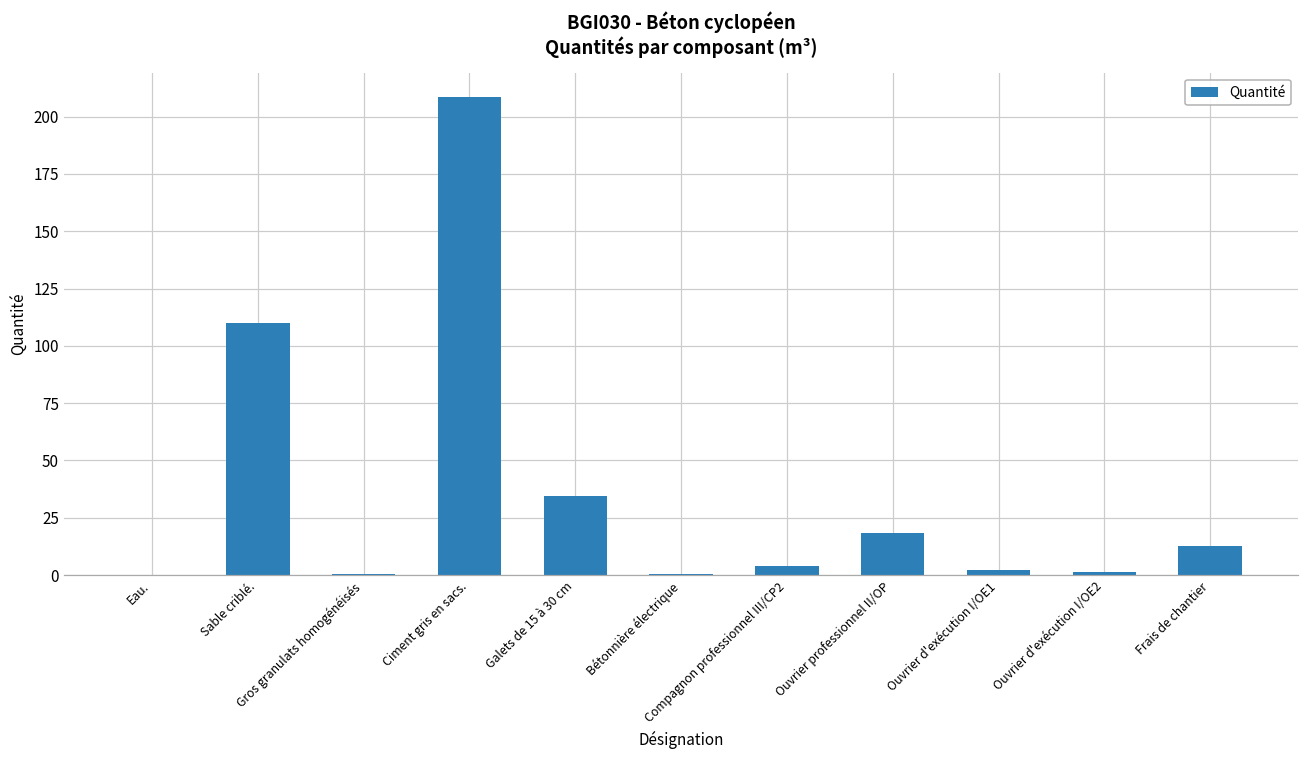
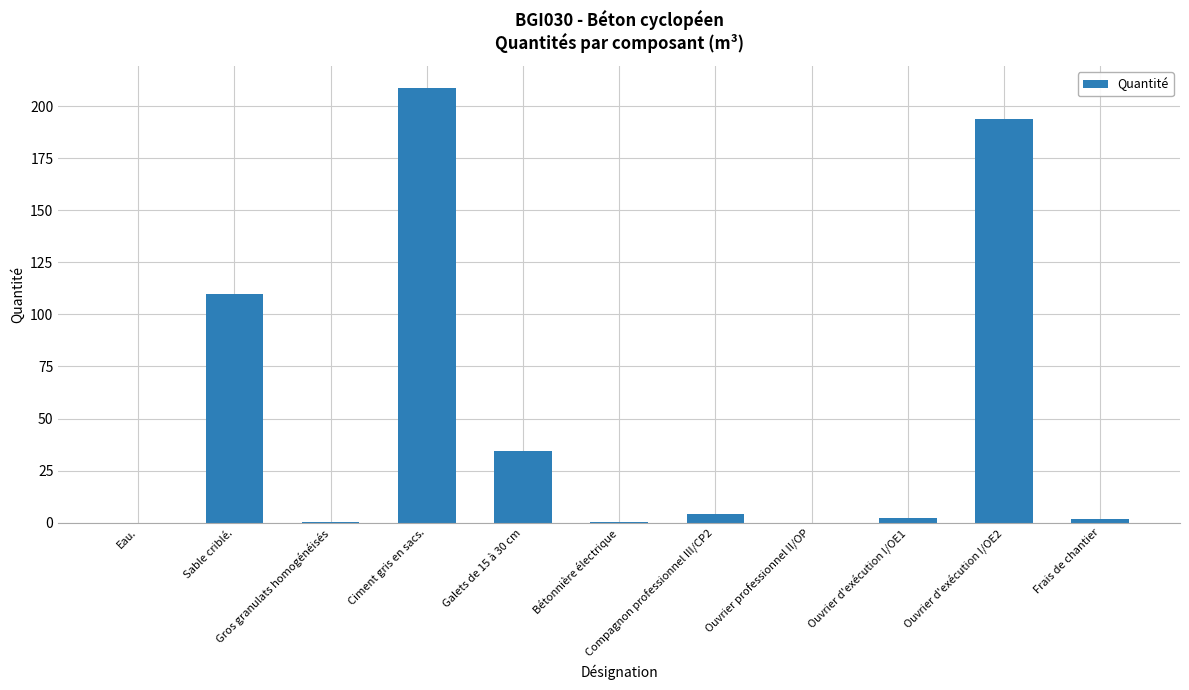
Ouvrier professionnel II/OP: 18 -> 0
Ouvrier d'exécution I/OE2: 1 -> 194
Frais de chantier: 13 -> 2
